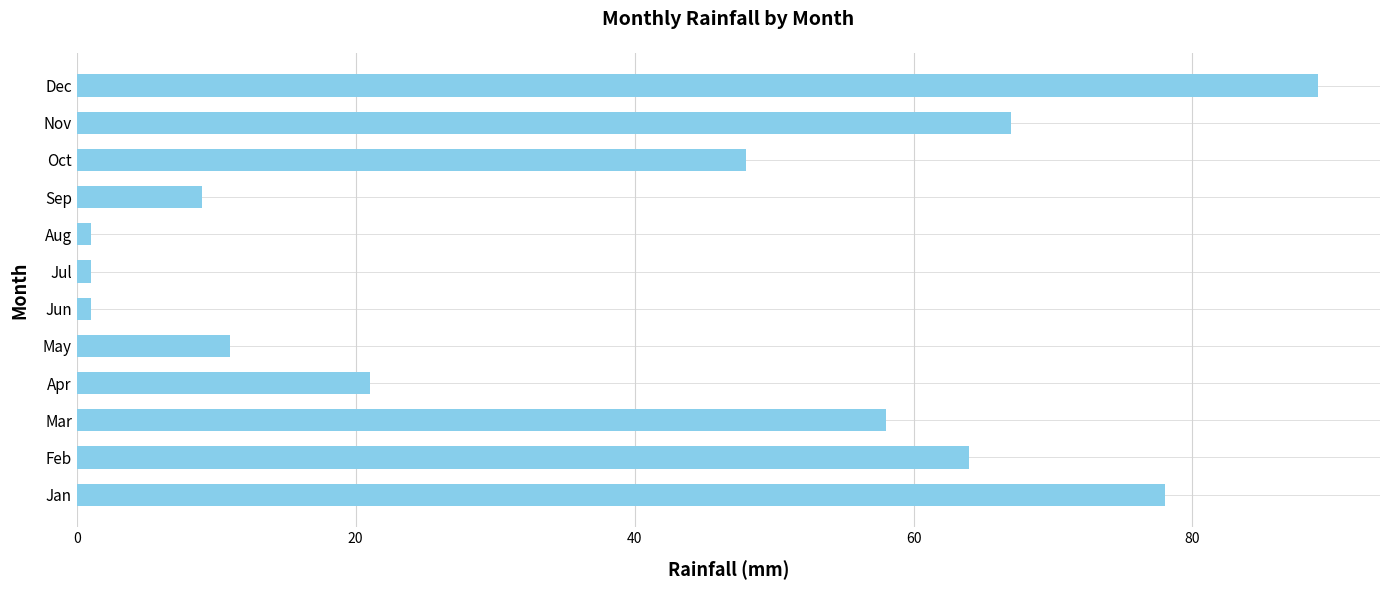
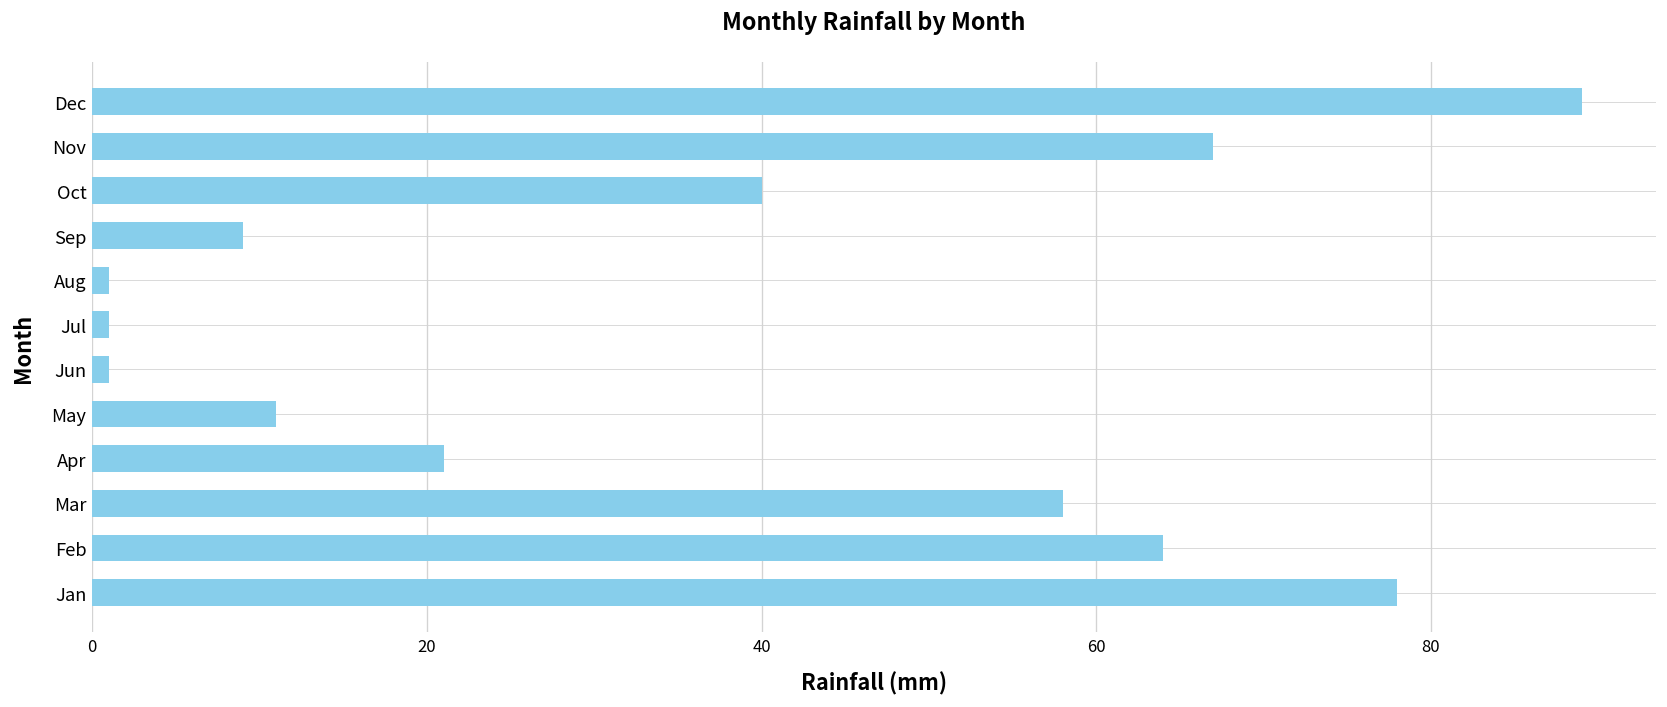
Oct: 48 -> 40
